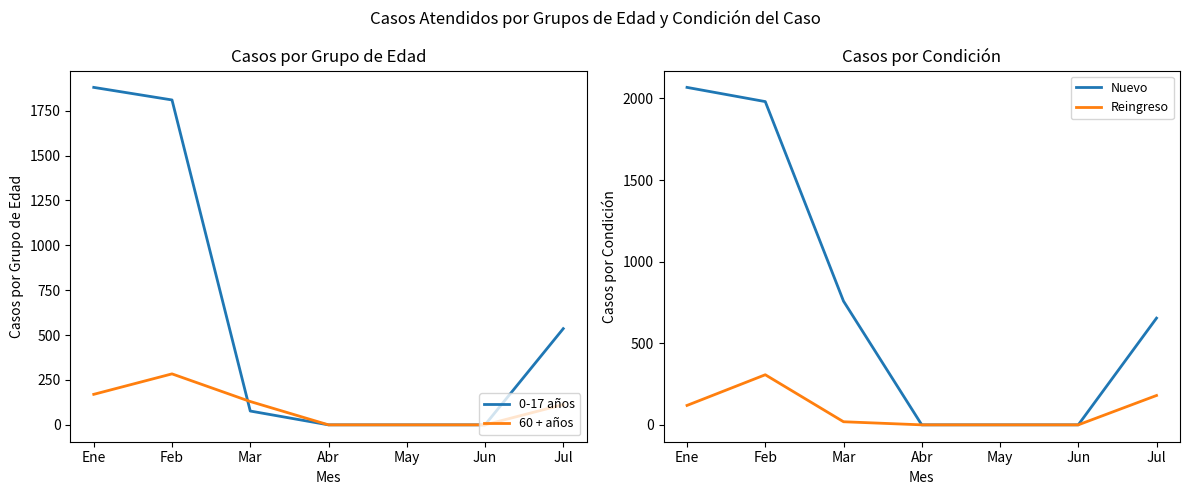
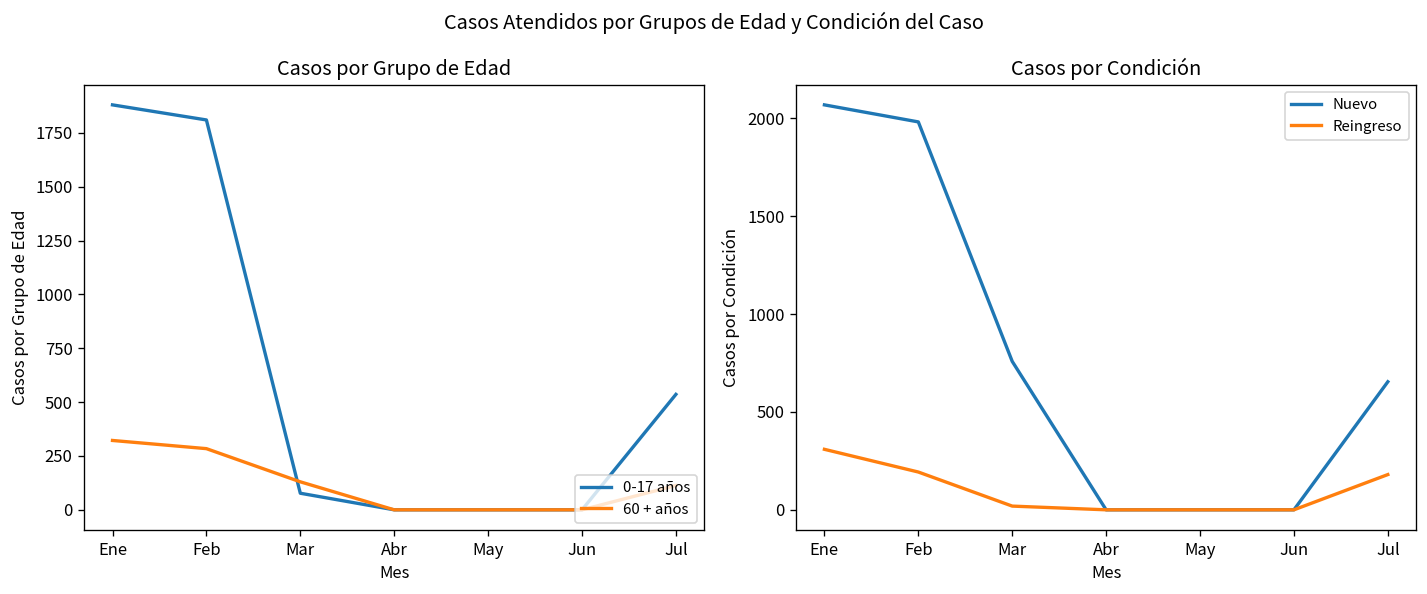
Casos por Grupo de Edad, 60 + años, Ene: 170 -> 320
Casos por Condición, Reingreso, Ene: 120 -> 310
Casos por Condición, Reingreso, Feb: 310 -> 190
